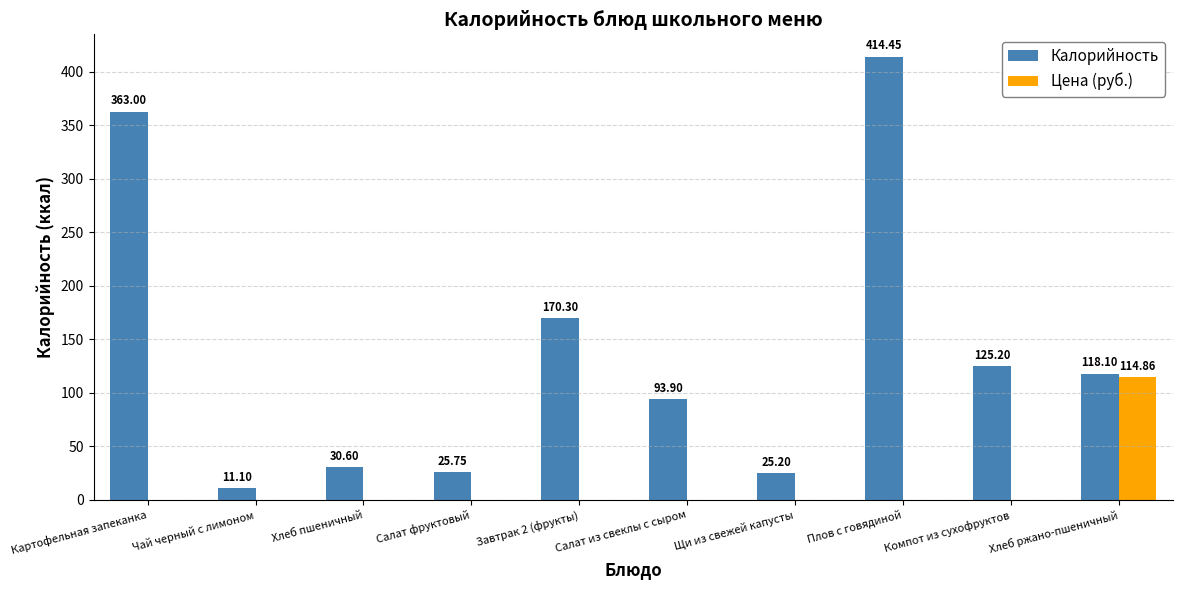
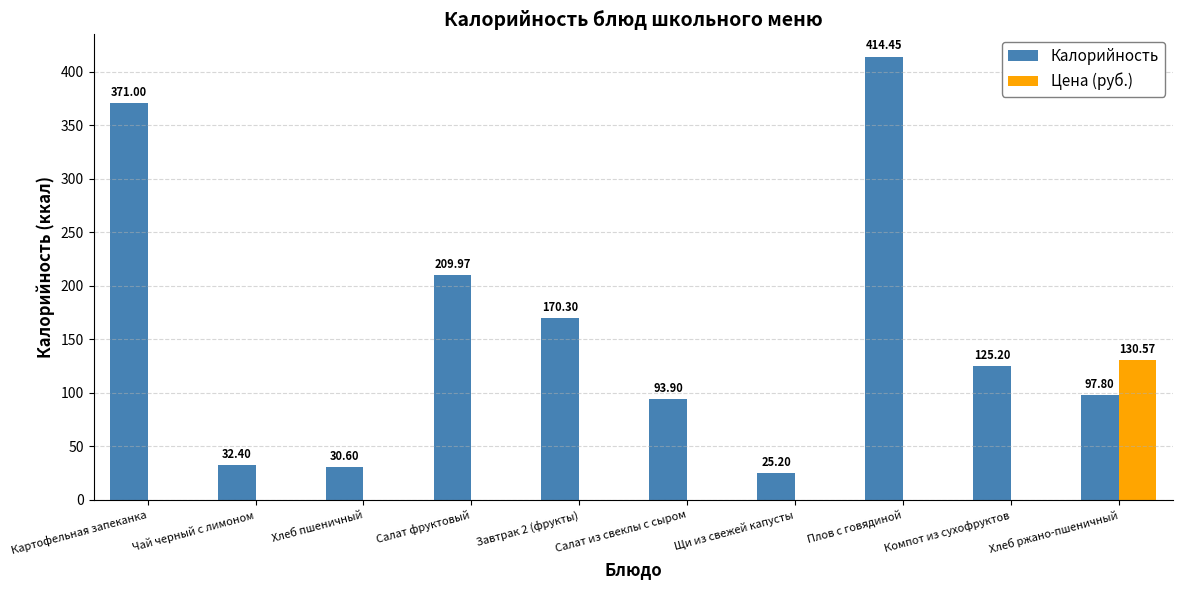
Калорийность, Картофельная запеканка: 363.00 -> 371.00
Калорийность, Чай черный с лимоном: 11.10 -> 32.40
Калорийность, Салат фруктовый: 25.75 -> 209.97
Калорийность, Хлеб ржано-пшеничный: 118.10 -> 97.80
Цена (руб.), Хлеб ржано-пшеничный: 114.86 -> 130.57
